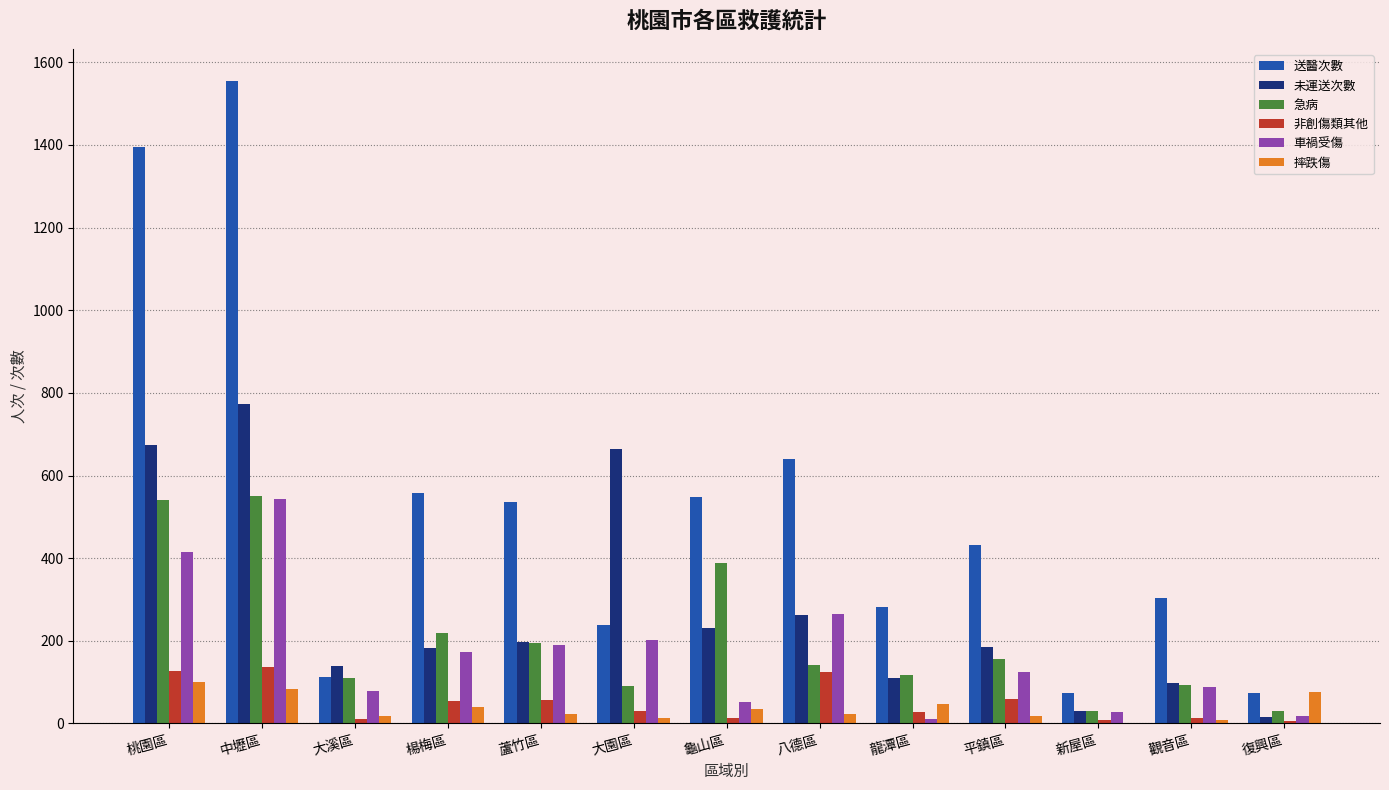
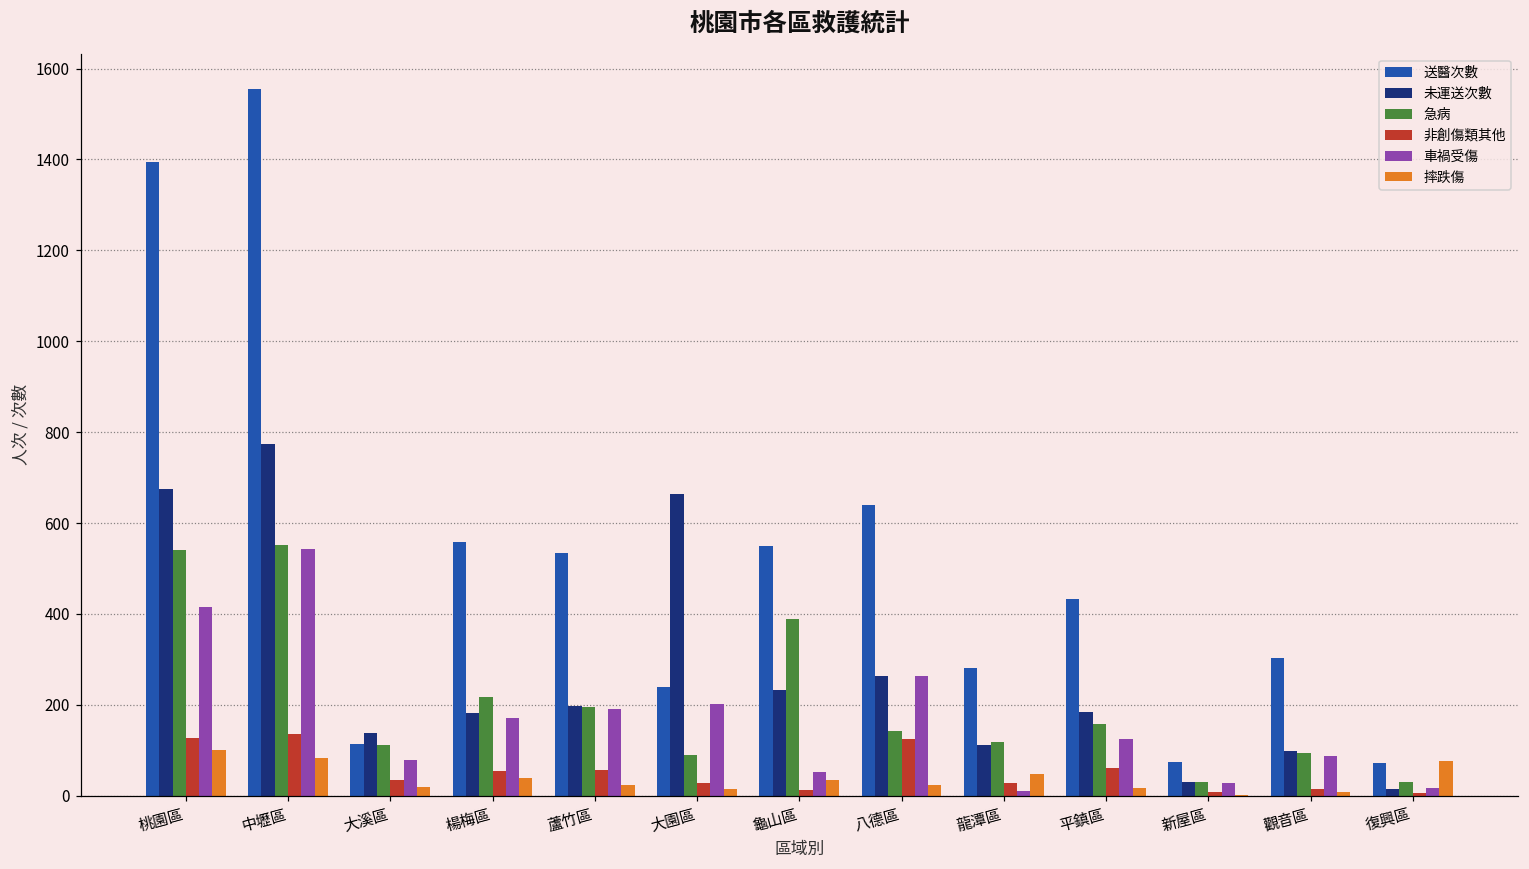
非創傷類其他, 大溪區: 10 -> 40
